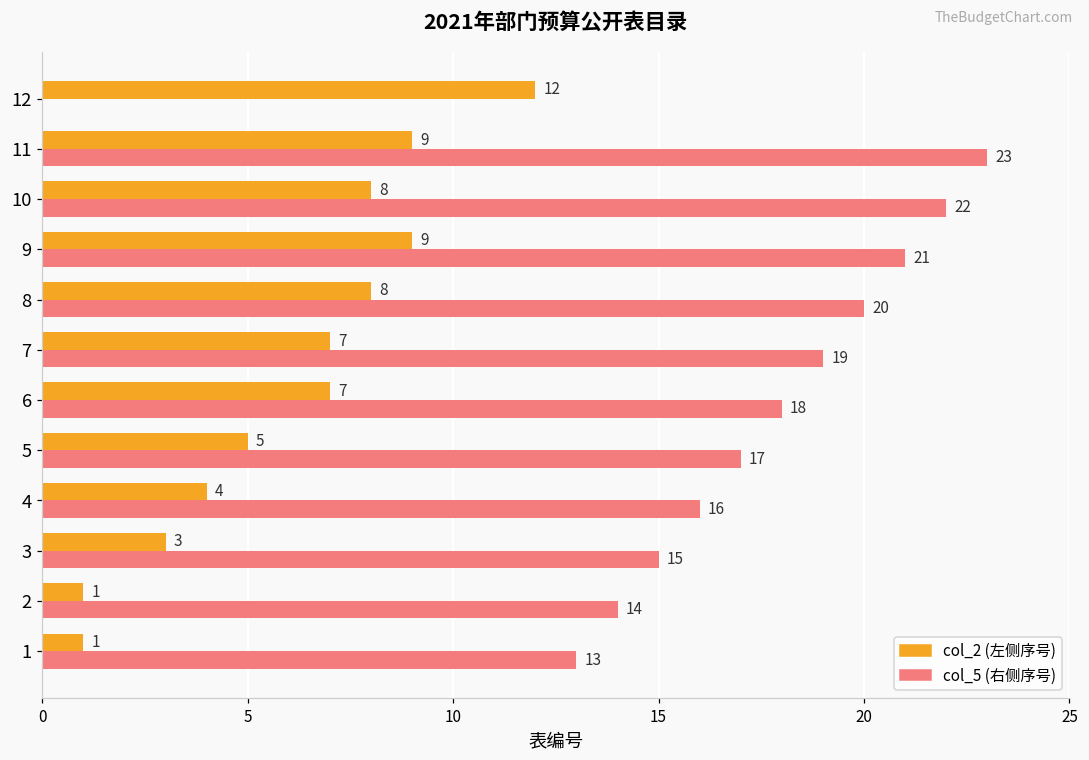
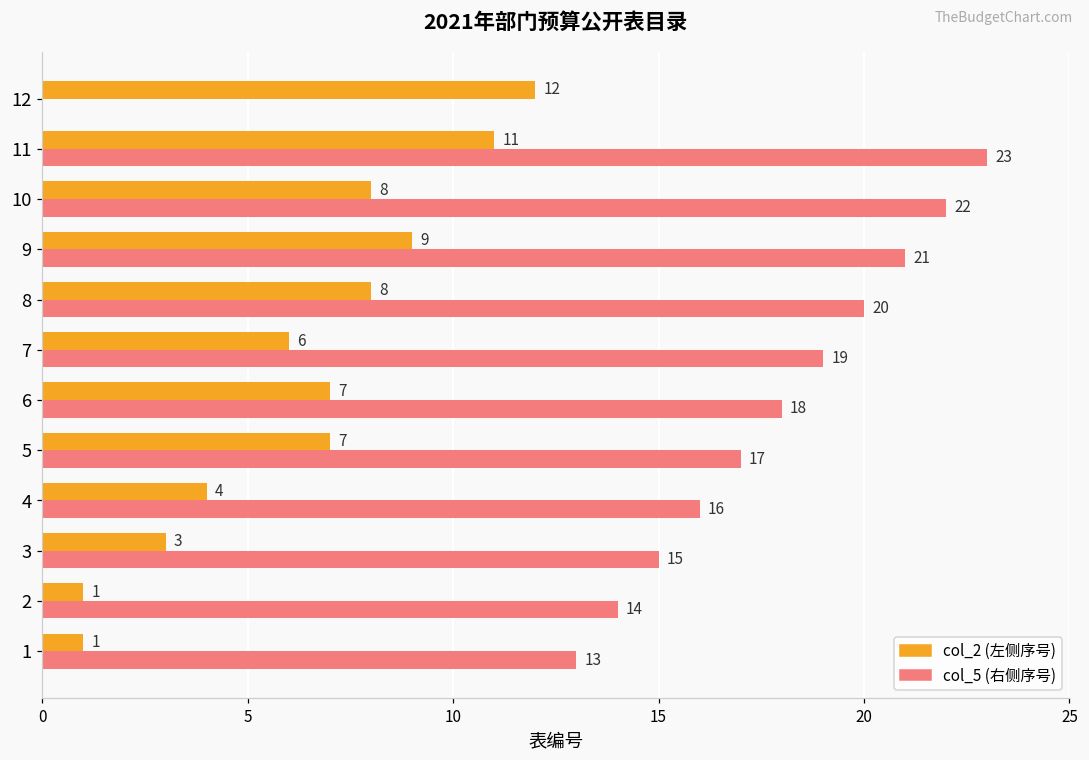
col_2 (左侧序号), 11: 9 -> 11
col_2 (左侧序号), 7: 7 -> 6
col_2 (左侧序号), 5: 5 -> 7
